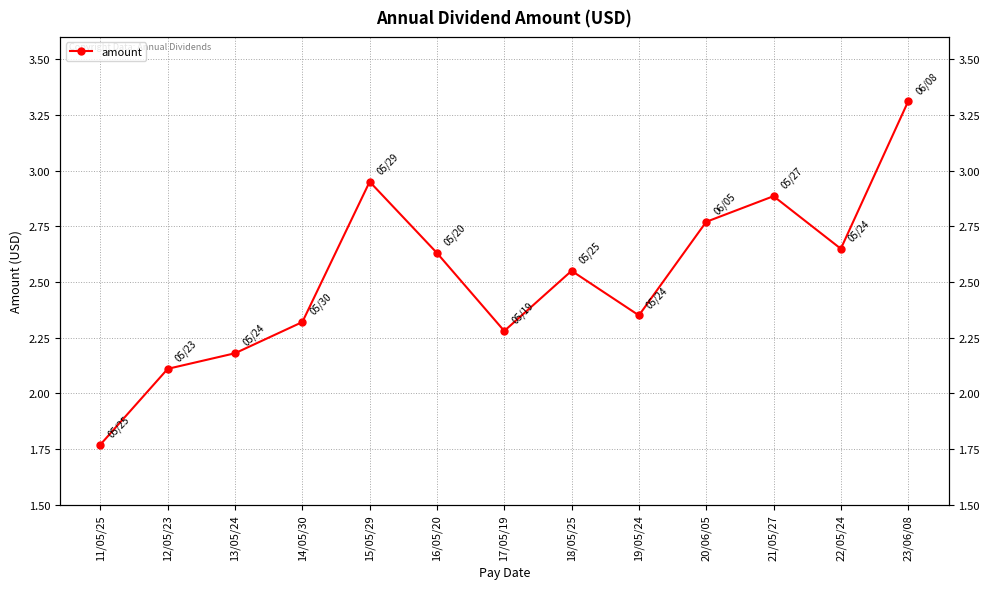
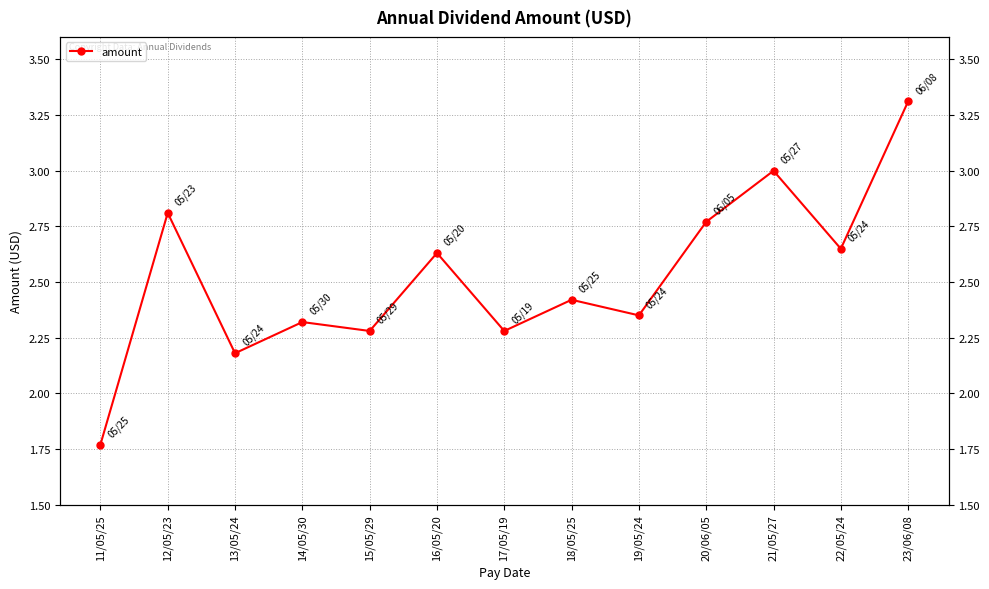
12/05/23: 2.11 -> 2.81
15/05/29: 2.95 -> 2.28
18/05/25: 2.55 -> 2.42
21/05/27: 2.89 -> 3.00
